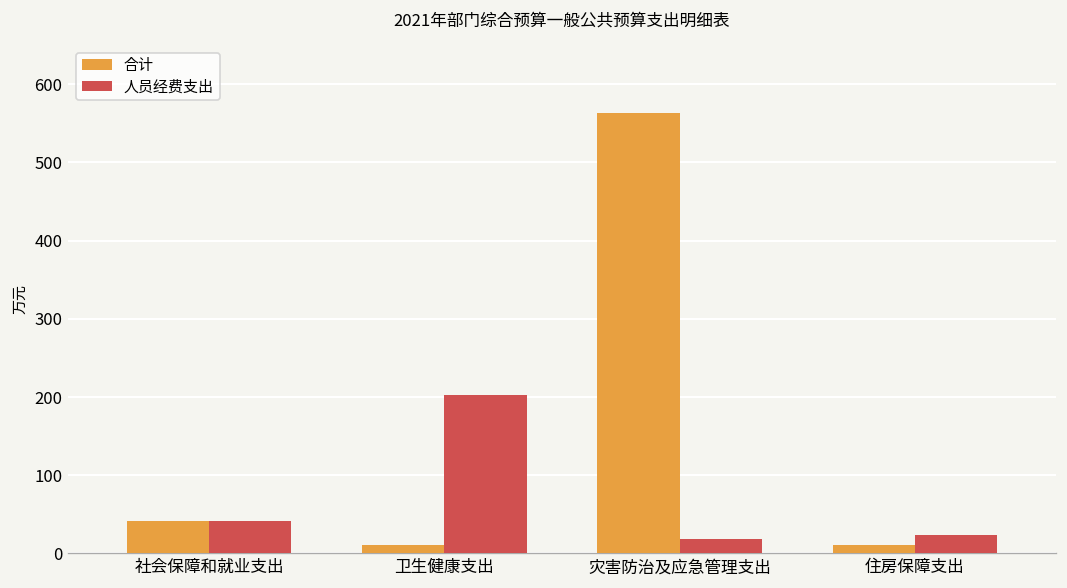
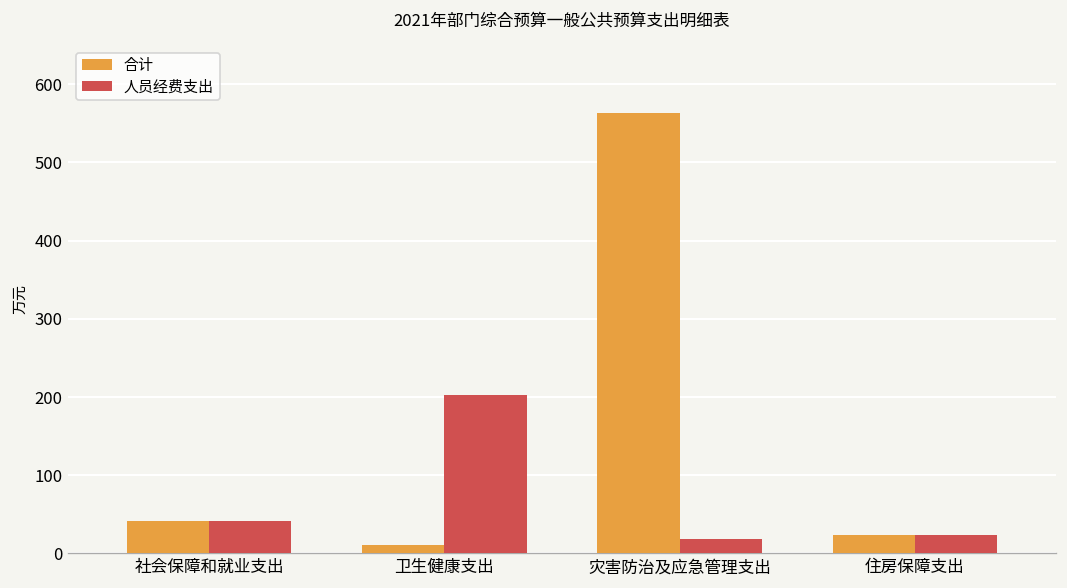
合计, 住房保障支出: 10 -> 20
